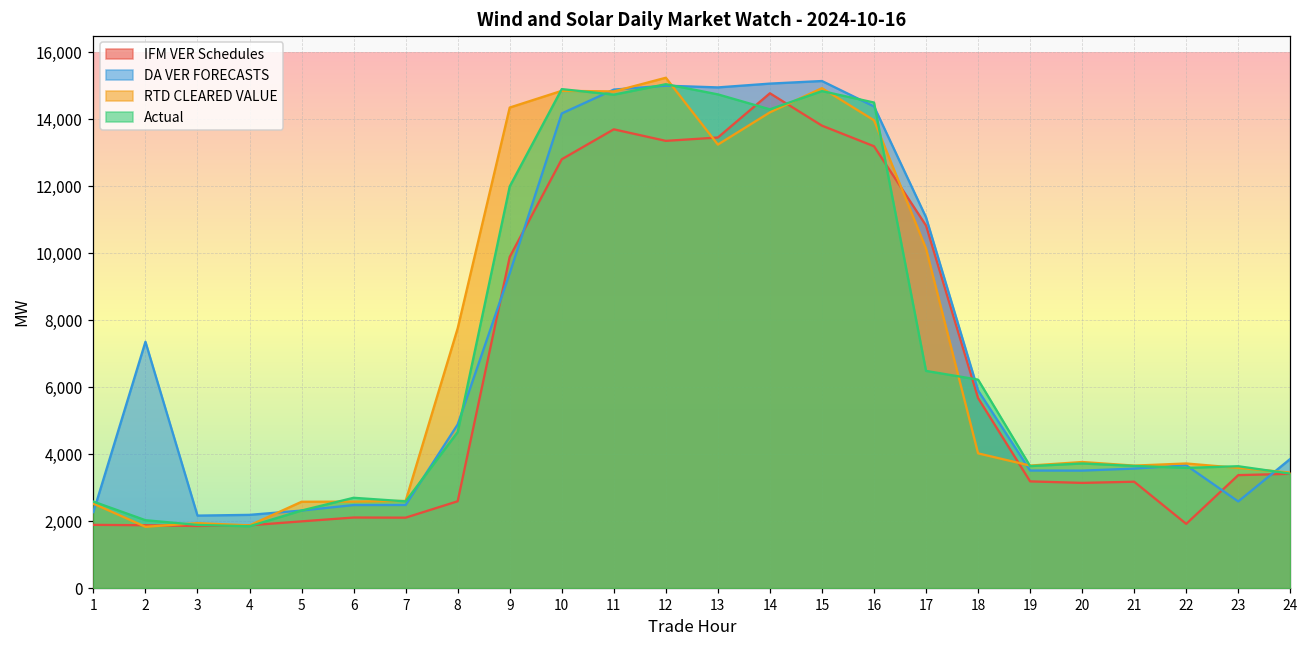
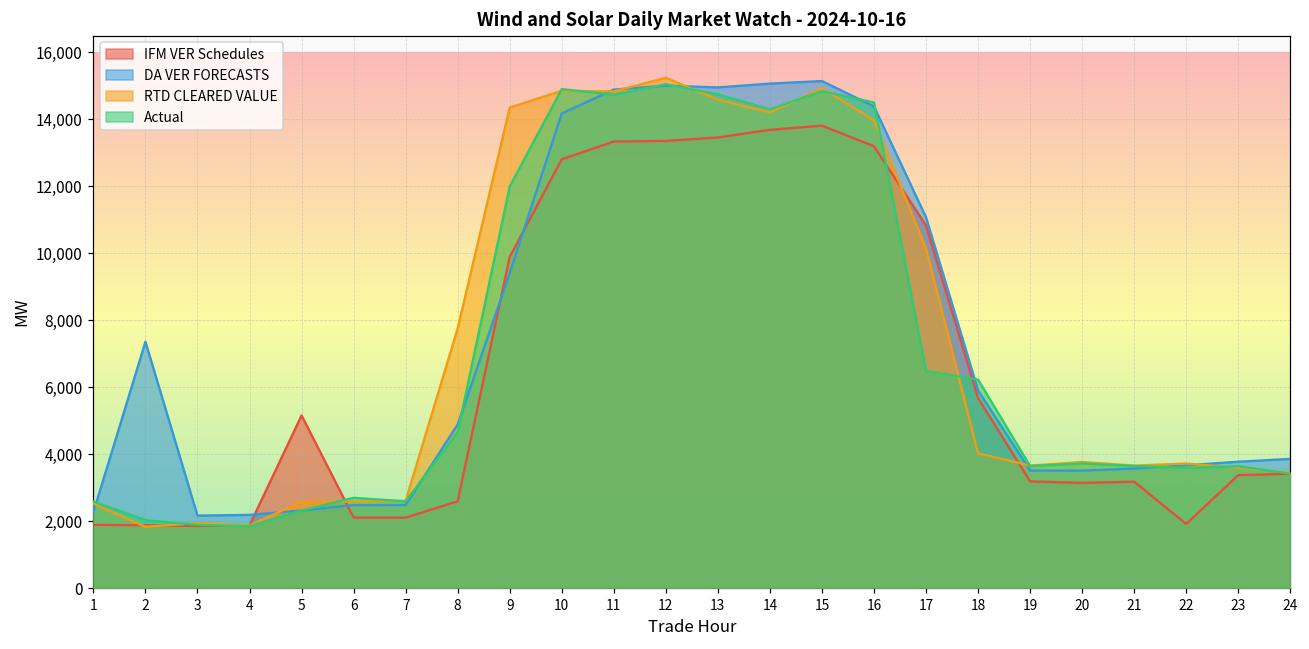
IFM VER Schedules, 5: 2,000 -> 5,200
IFM VER Schedules, 11: 13,700 -> 13,300
RTD CLEARED VALUE, 13: 13,200 -> 14,600
IFM VER Schedules, 14: 14,800 -> 13,700
DA VER FORECASTS, 23: 2,600 -> 3,800
